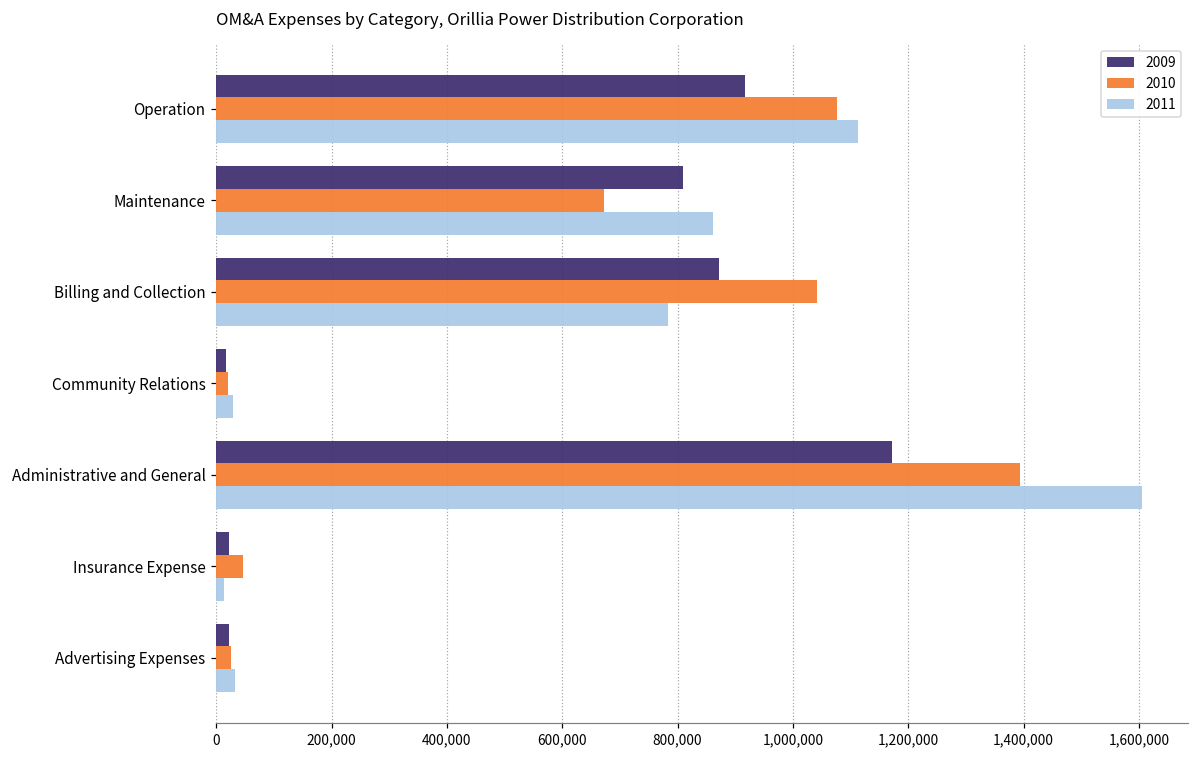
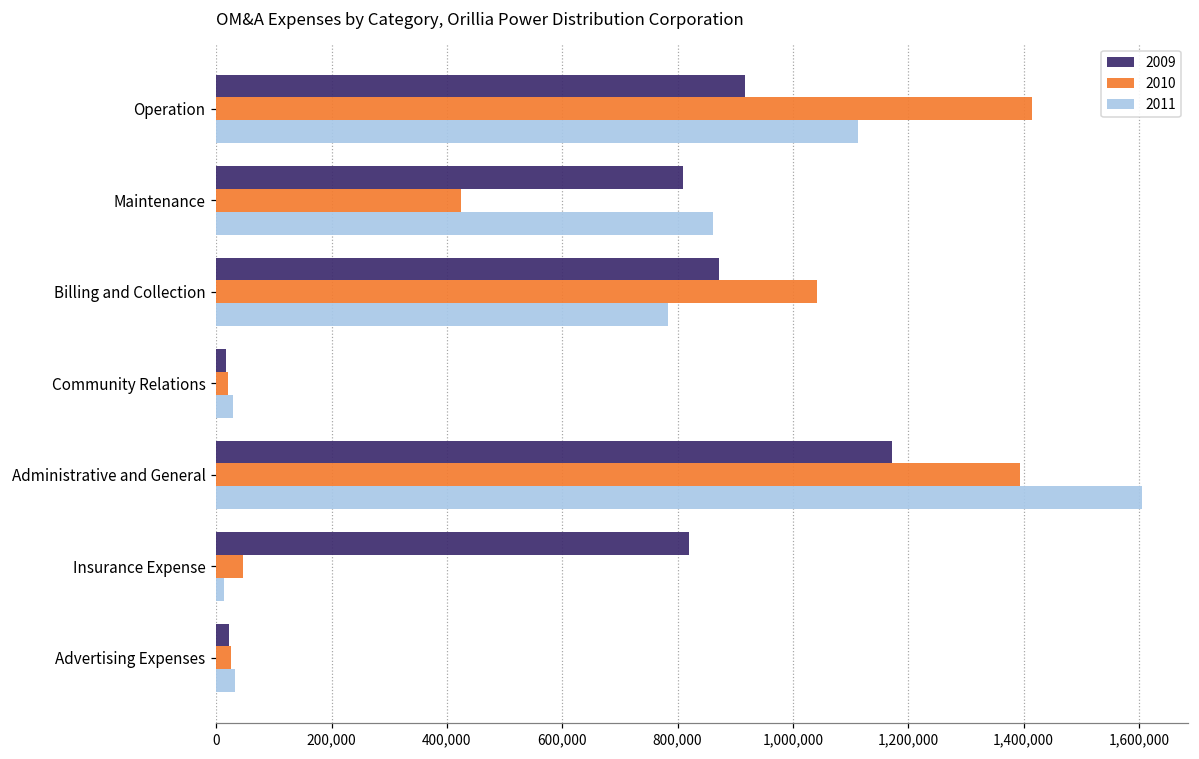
2010, Operation: 1,080,000 -> 1,420,000
2010, Maintenance: 670,000 -> 420,000
2009, Insurance Expense: 20,000 -> 820,000
